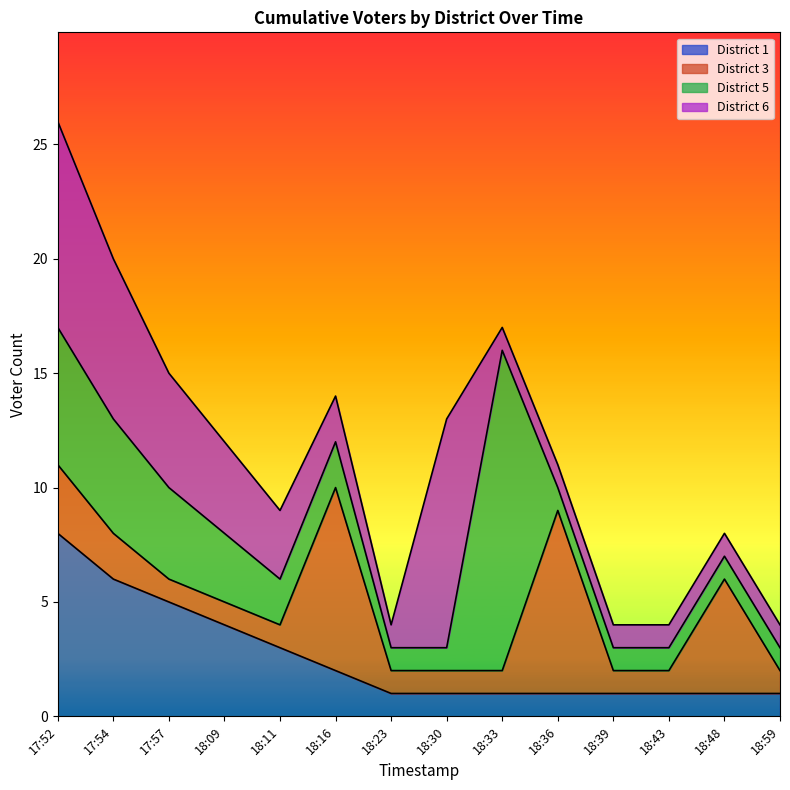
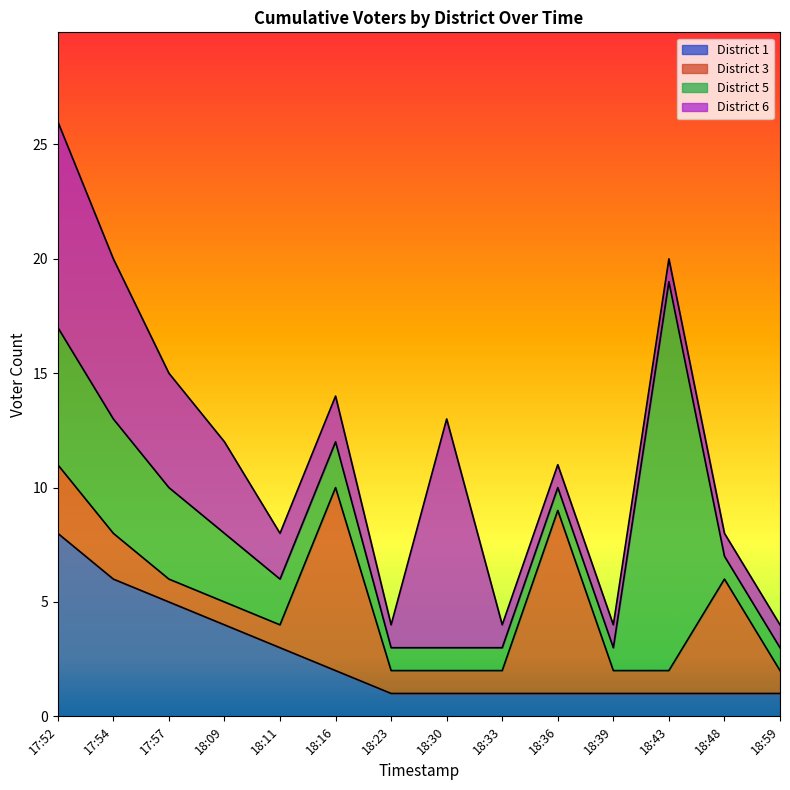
District 6, 18:11: 3 -> 2
District 5, 18:33: 14 -> 1
District 5, 18:43: 1 -> 17
